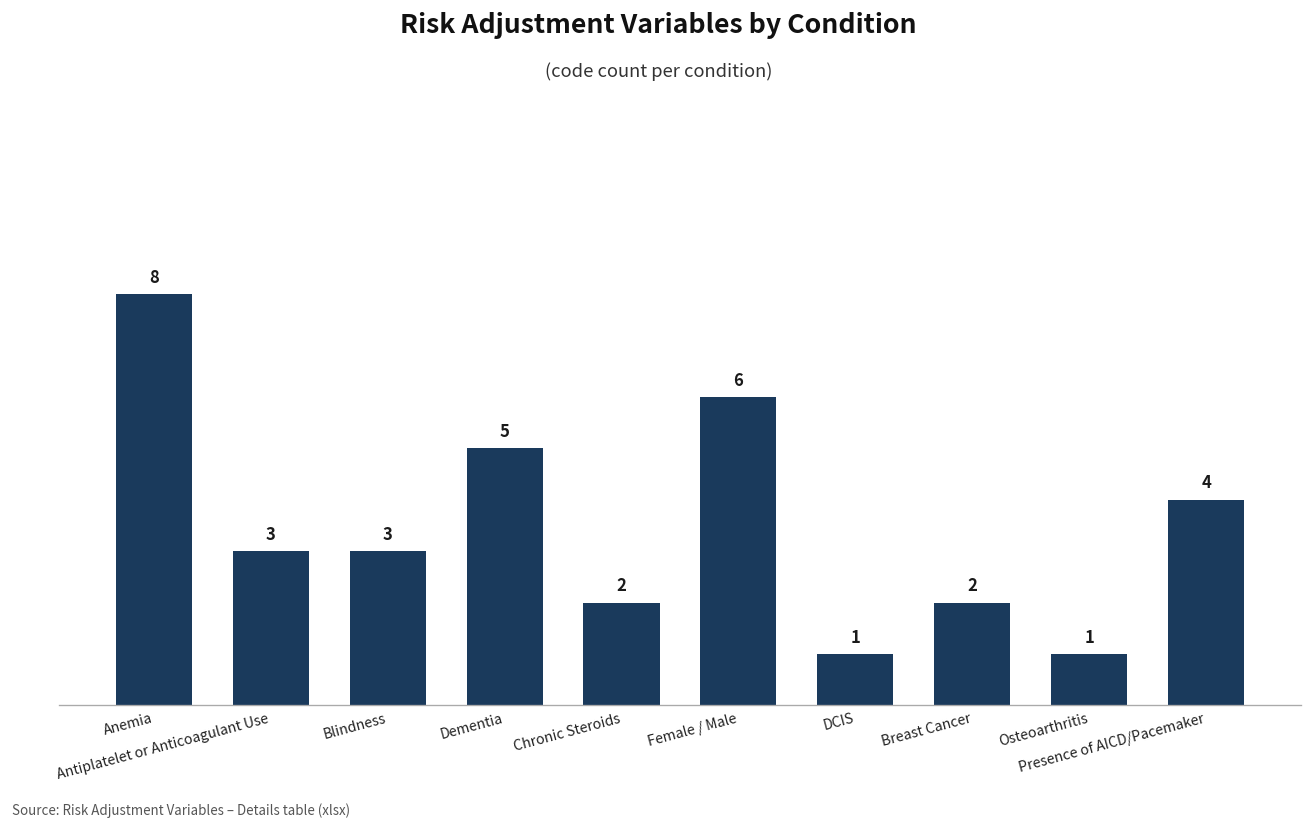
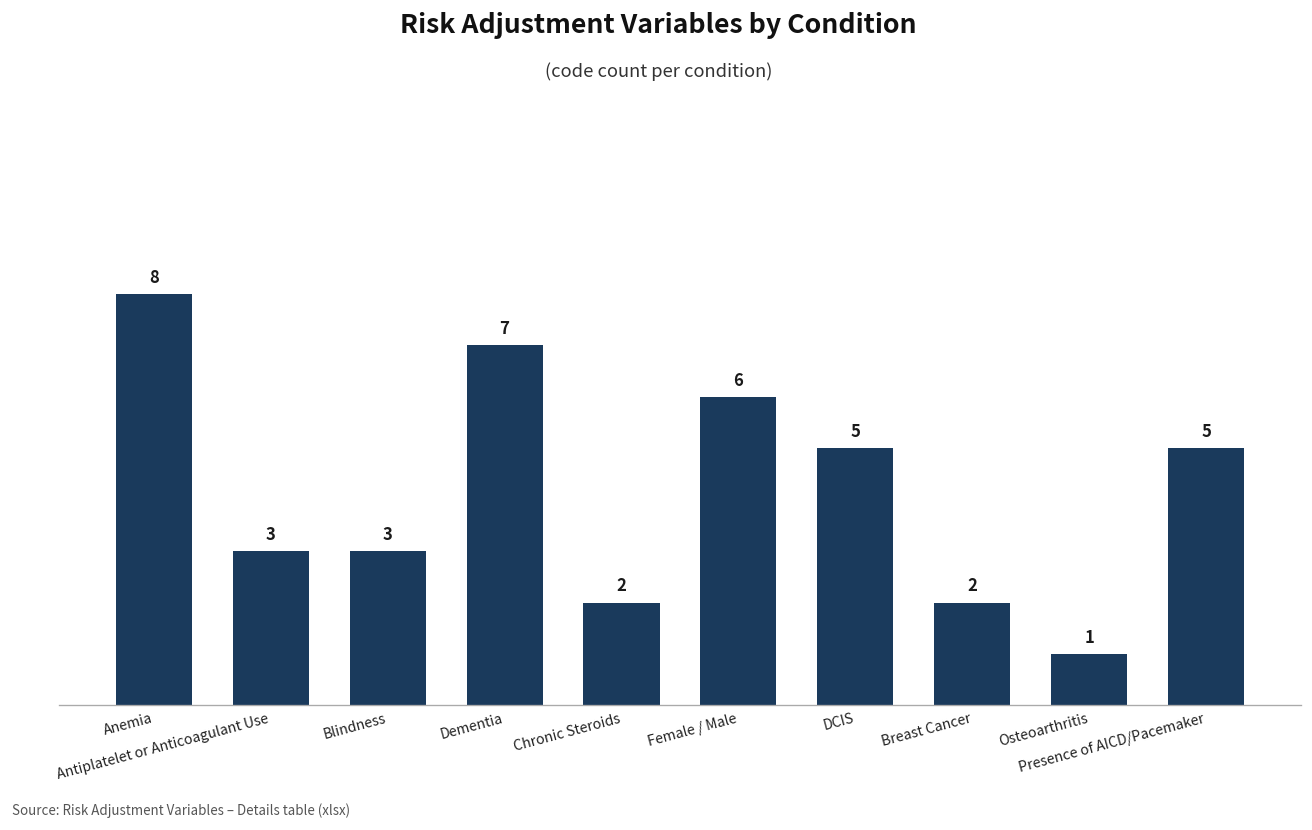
Dementia: 5 -> 7
DCIS: 1 -> 5
Presence of AICD/Pacemaker: 4 -> 5
